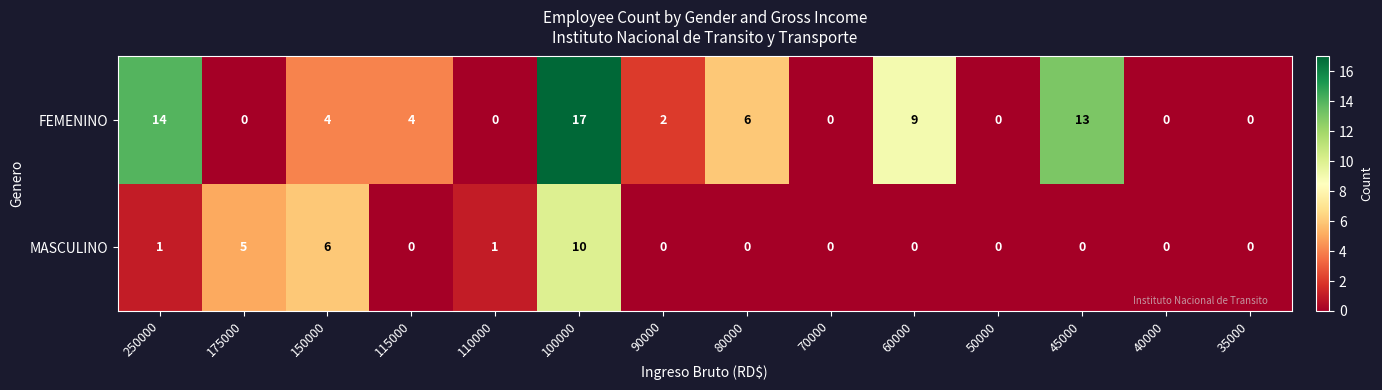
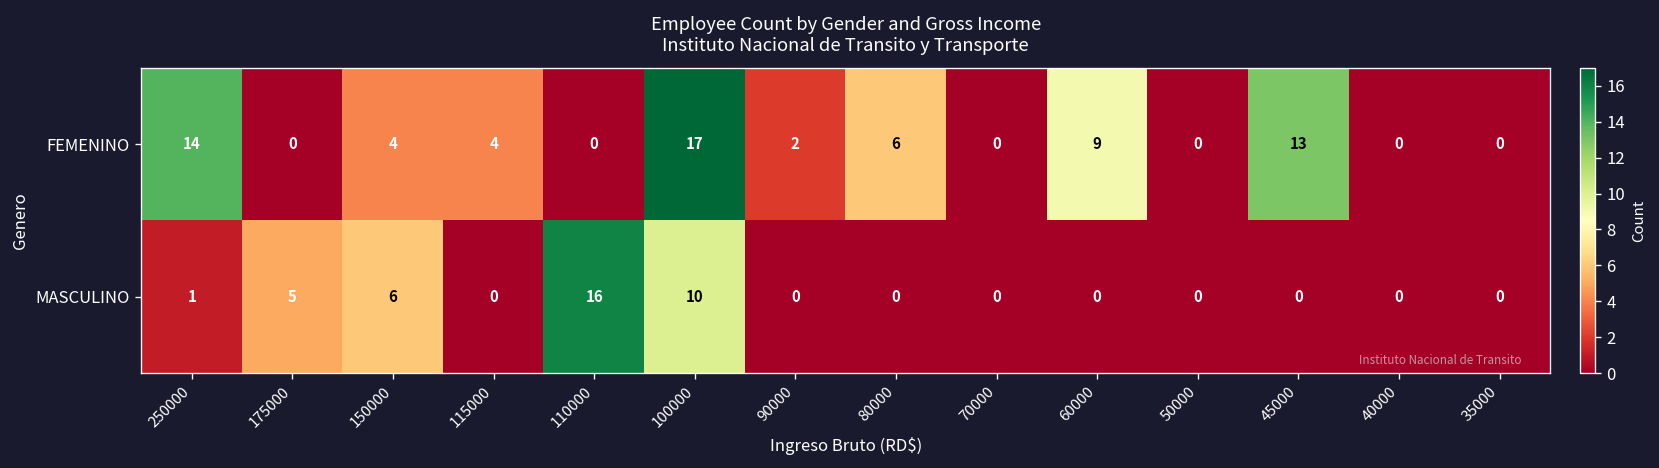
MASCULINO, 110000: 1 -> 16
